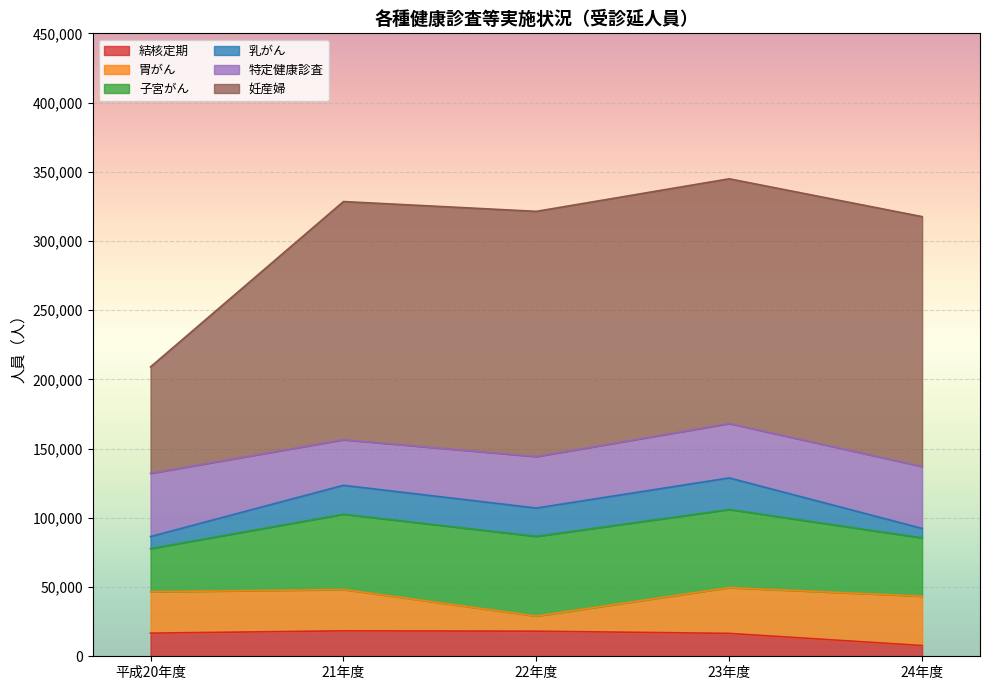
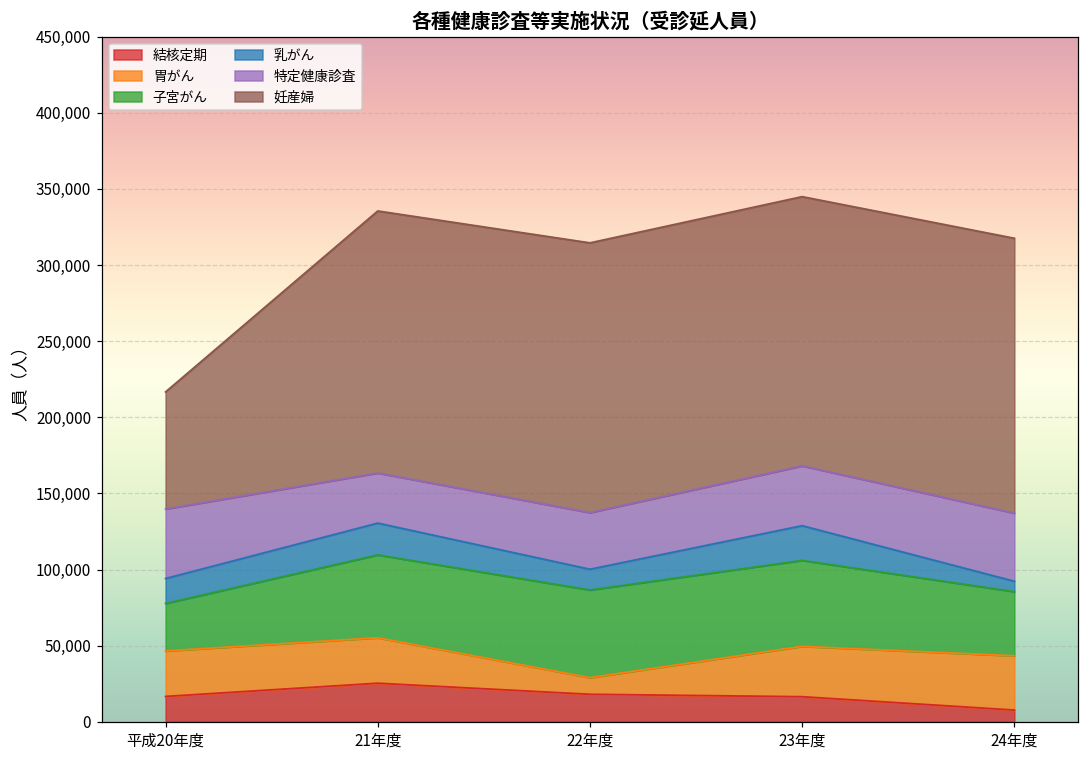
乳がん, 平成20年度: 9,000 -> 16,000
結核定期, 21年度: 18,000 -> 25,000
乳がん, 22年度: 20,000 -> 14,000
